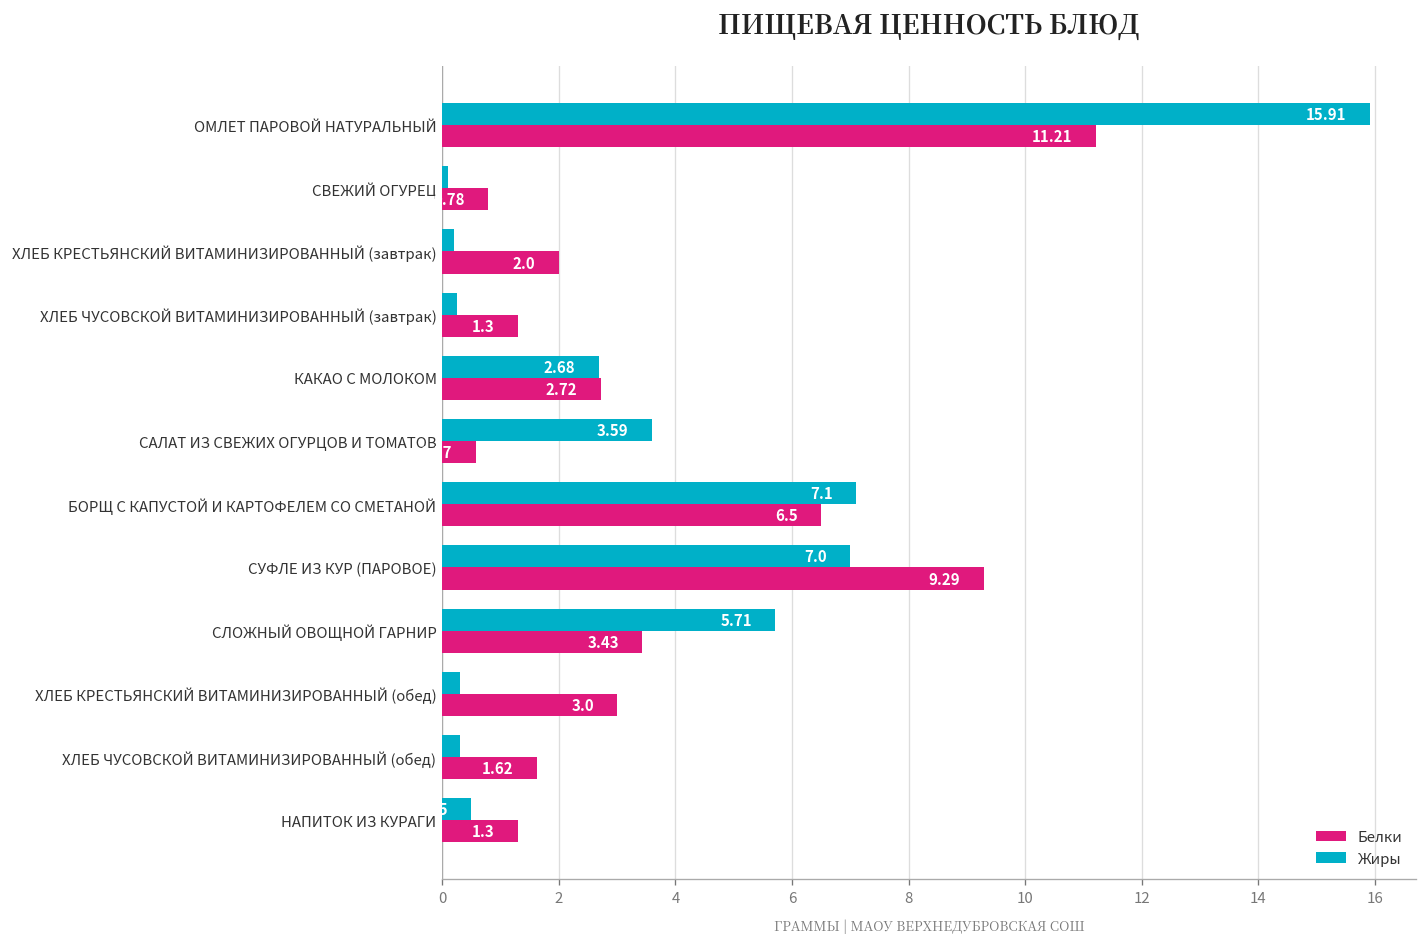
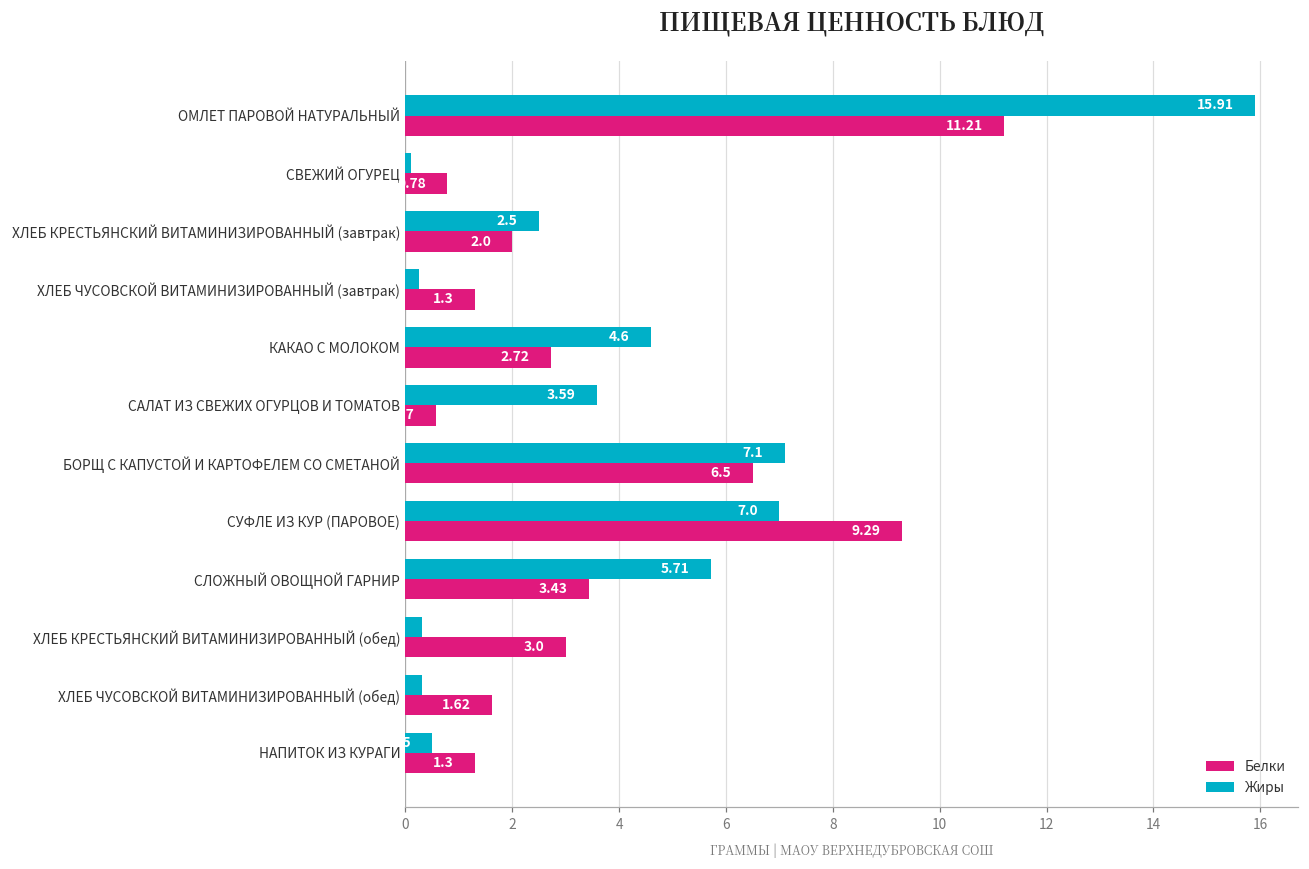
Жиры, ХЛЕБ КРЕСТЬЯНСКИЙ ВИТАМИНИЗИРОВАННЫЙ (завтрак): 0.2 -> 2.5
Жиры, КАКАО С МОЛОКОМ: 2.68 -> 4.6
